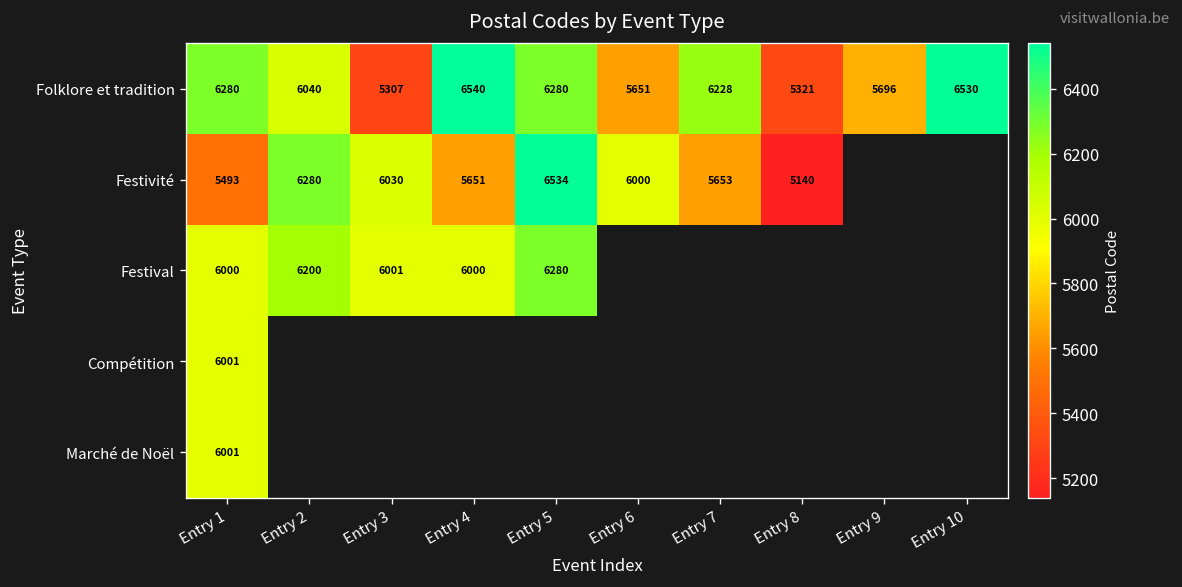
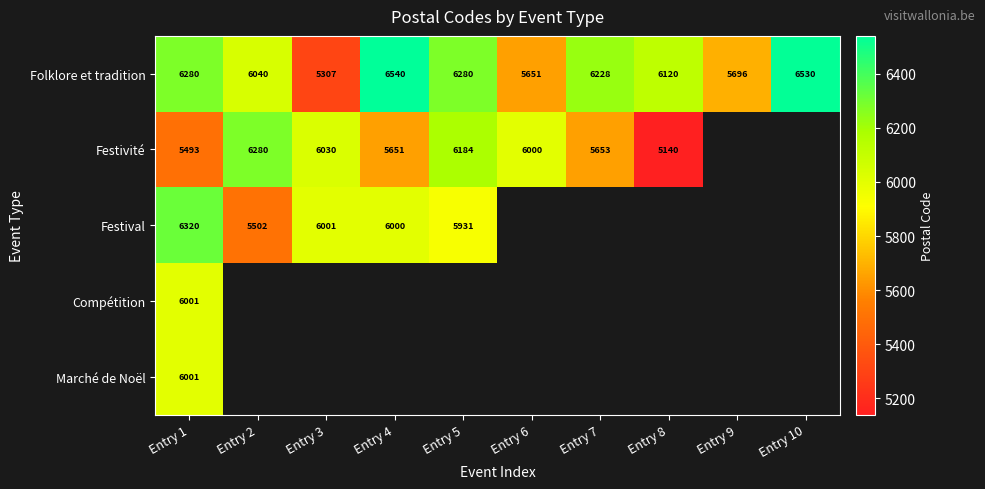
Folklore et tradition, Entry 8: 5321 -> 6120
Festivité, Entry 5: 6534 -> 6184
Festival, Entry 1: 6000 -> 6320
Festival, Entry 2: 6200 -> 5502
Festival, Entry 5: 6280 -> 5931
